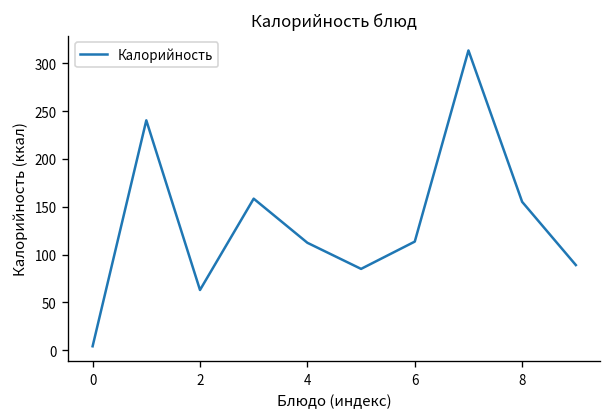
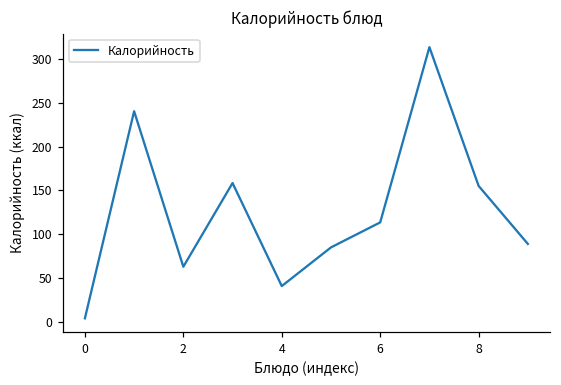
4: 110 -> 40
